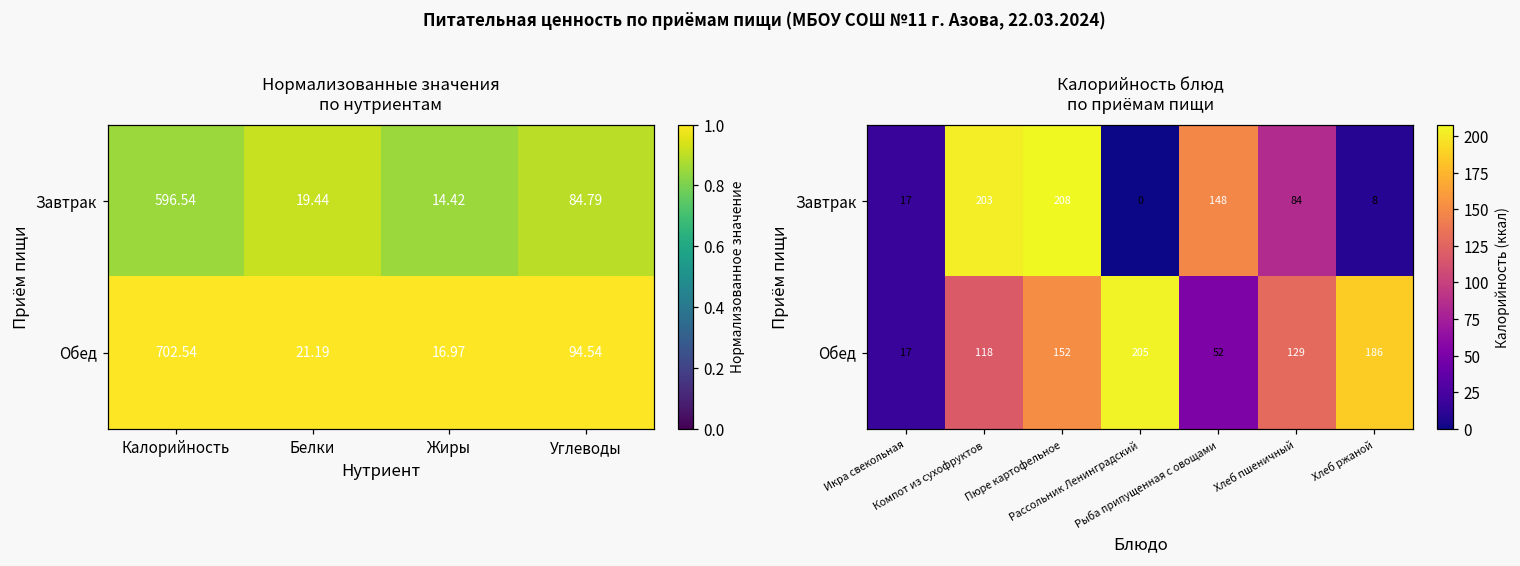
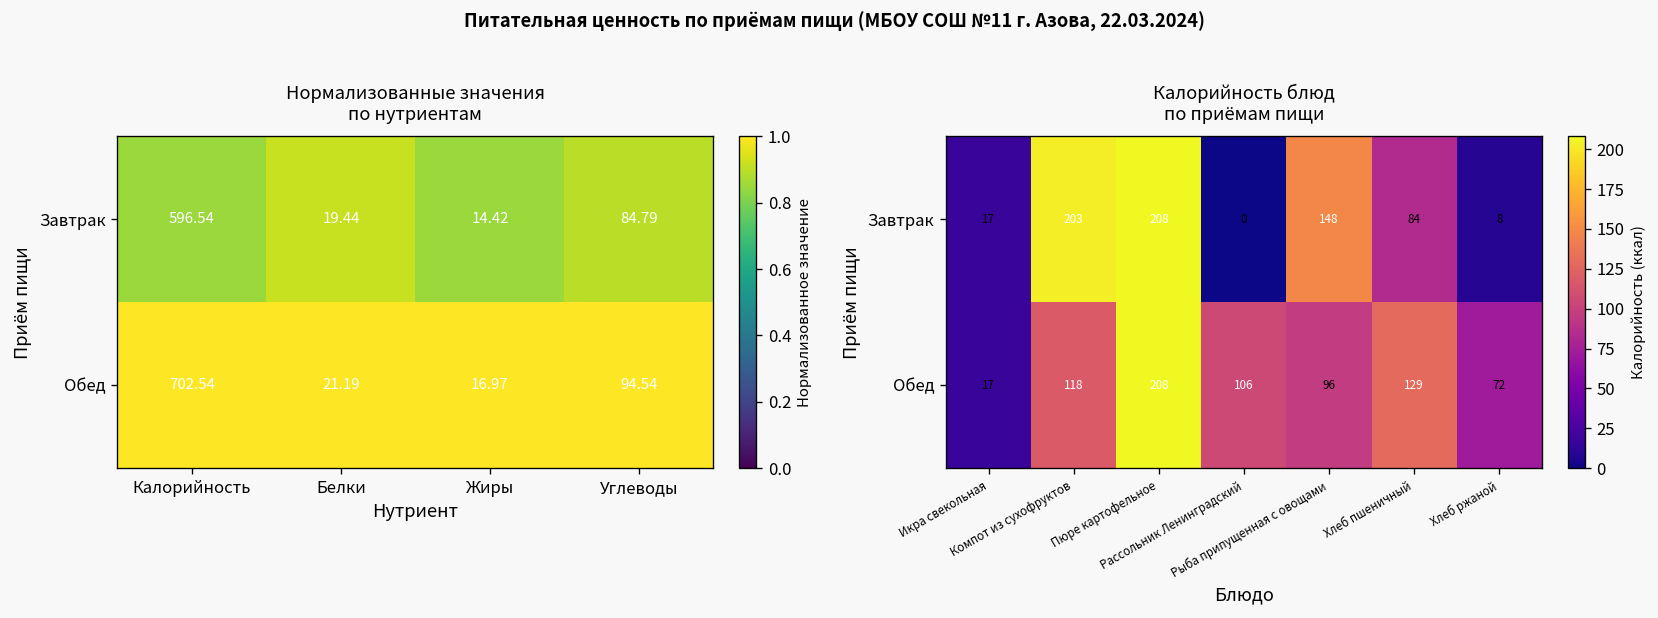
Калорийность блюд по приёмам пищи, Обед, Пюре картофельное: 152 -> 208
Калорийность блюд по приёмам пищи, Обед, Рассольник Ленинградский: 205 -> 106
Калорийность блюд по приёмам пищи, Обед, Рыба припущенная с овощами: 52 -> 96
Калорийность блюд по приёмам пищи, Обед, Хлеб ржаной: 186 -> 72
